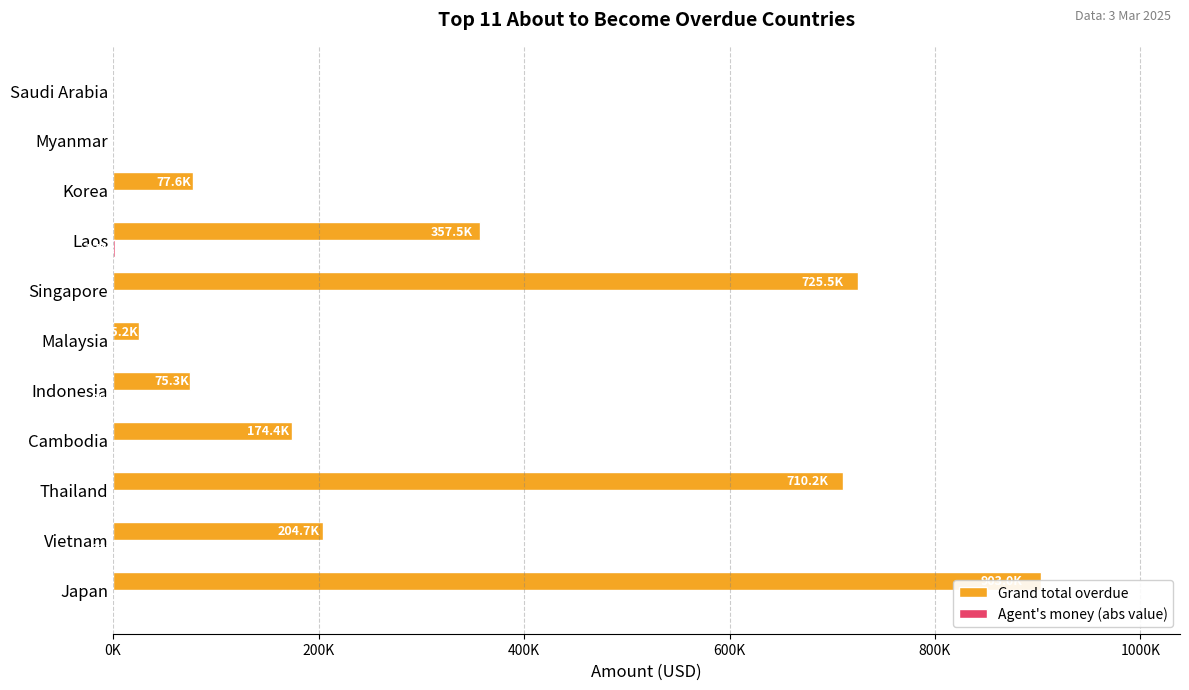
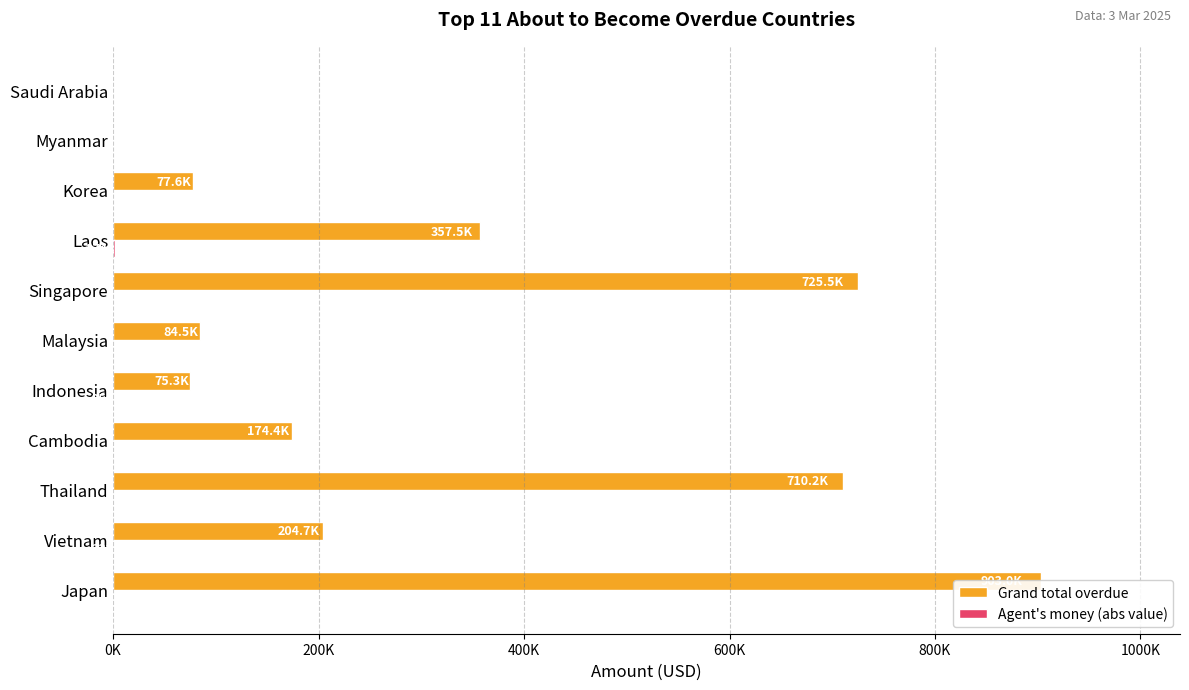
Grand total overdue, Malaysia: 25.2K -> 84.5K
